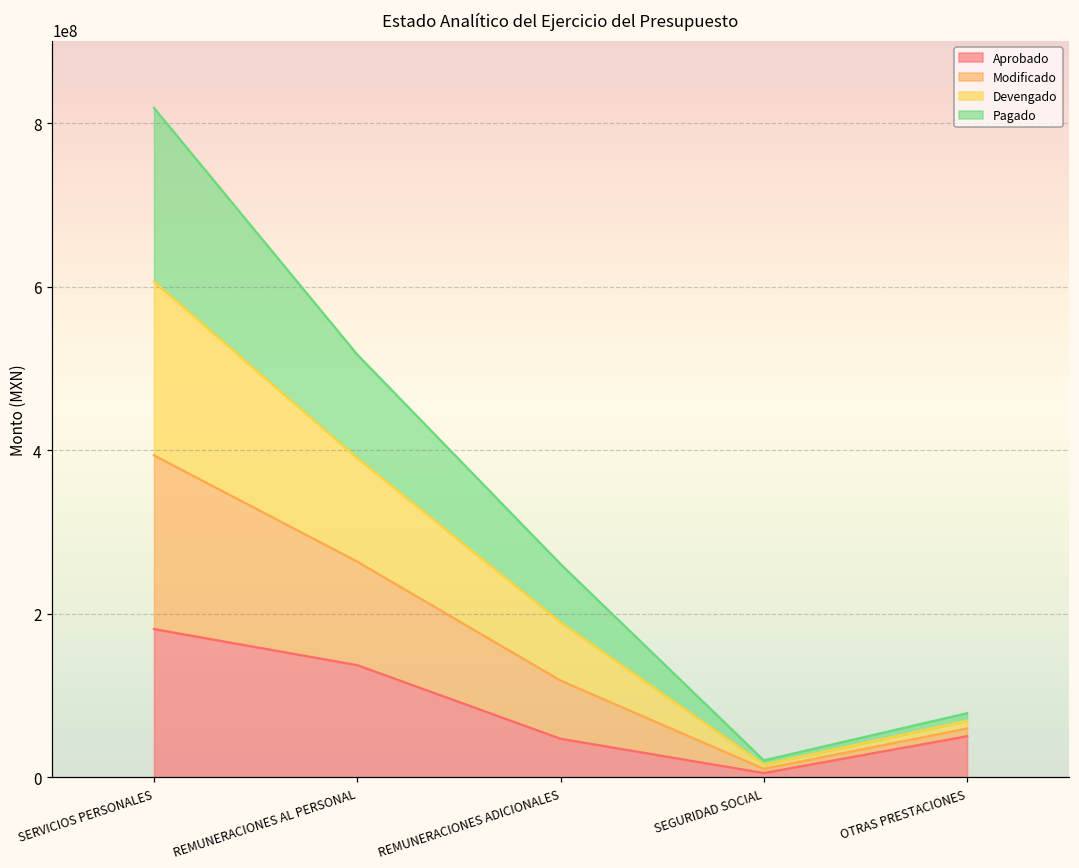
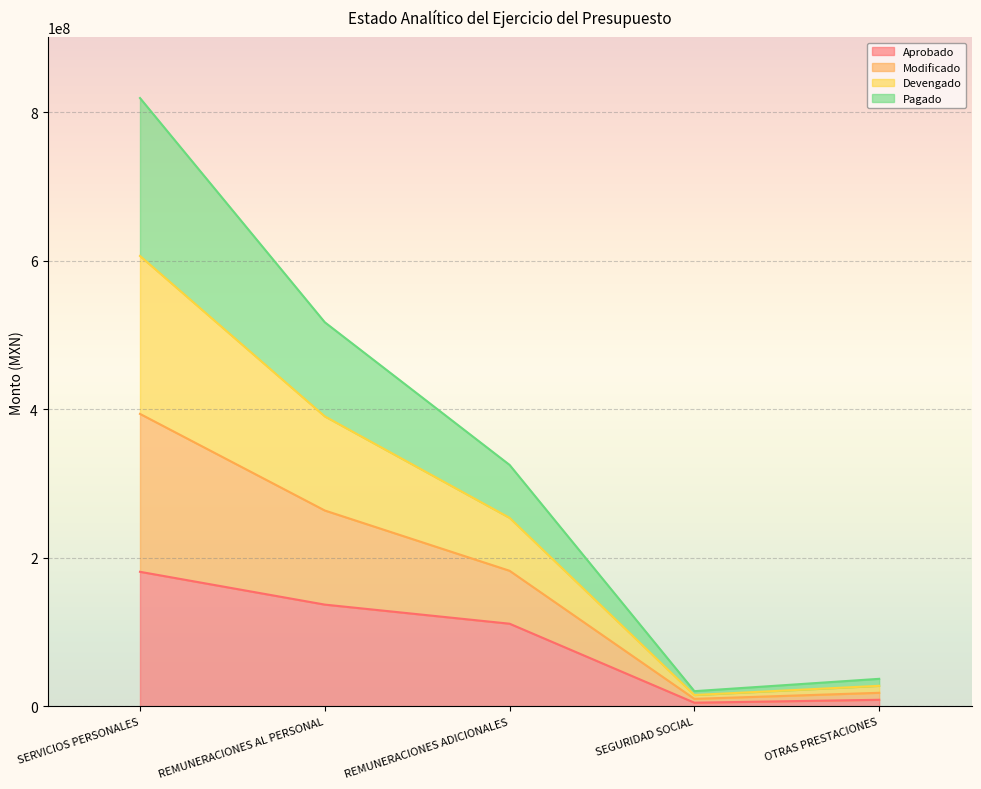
Aprobado, REMUNERACIONES ADICIONALES: 50000000 -> 110000000
Aprobado, OTRAS PRESTACIONES: 50000000 -> 10000000
